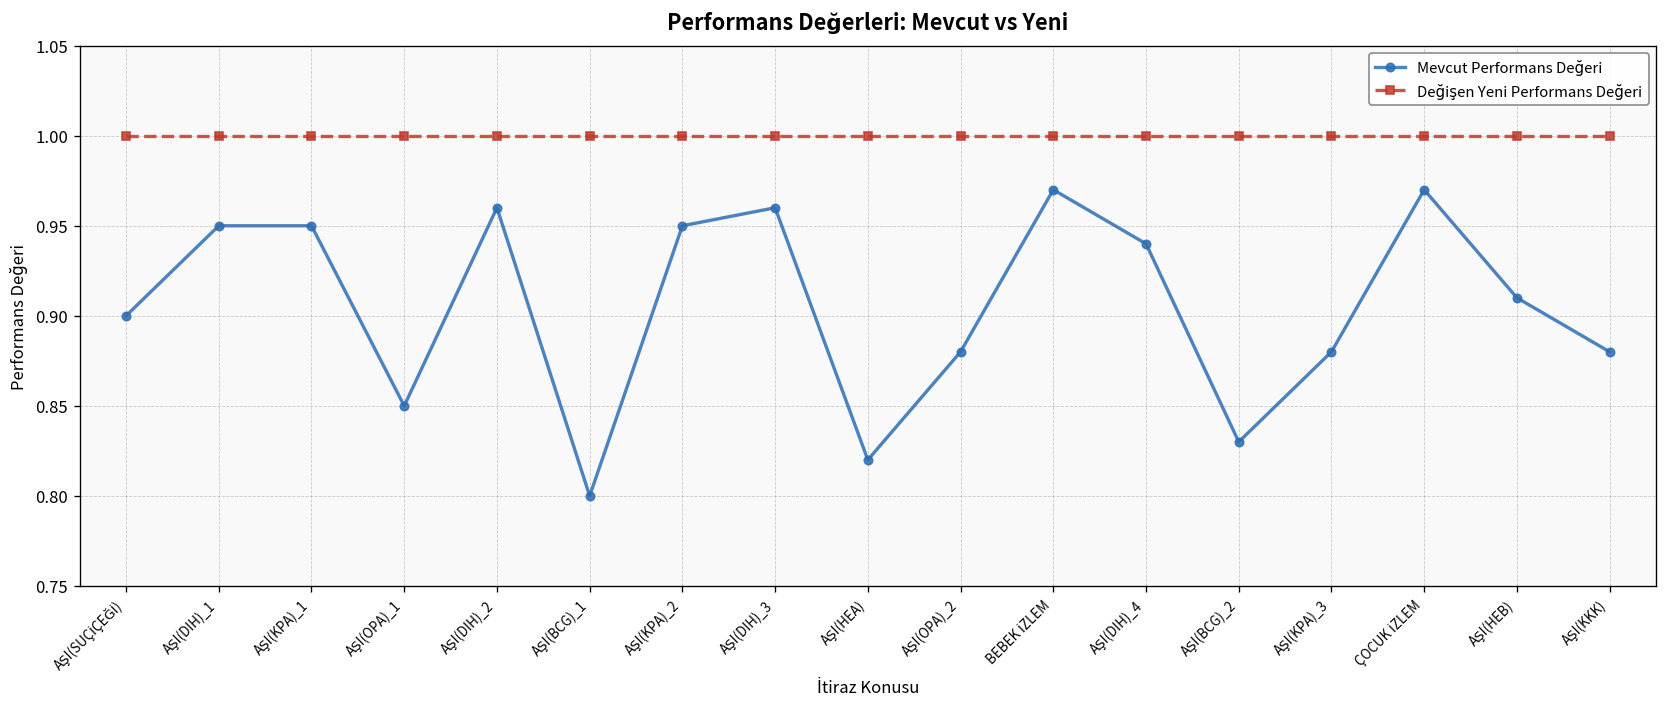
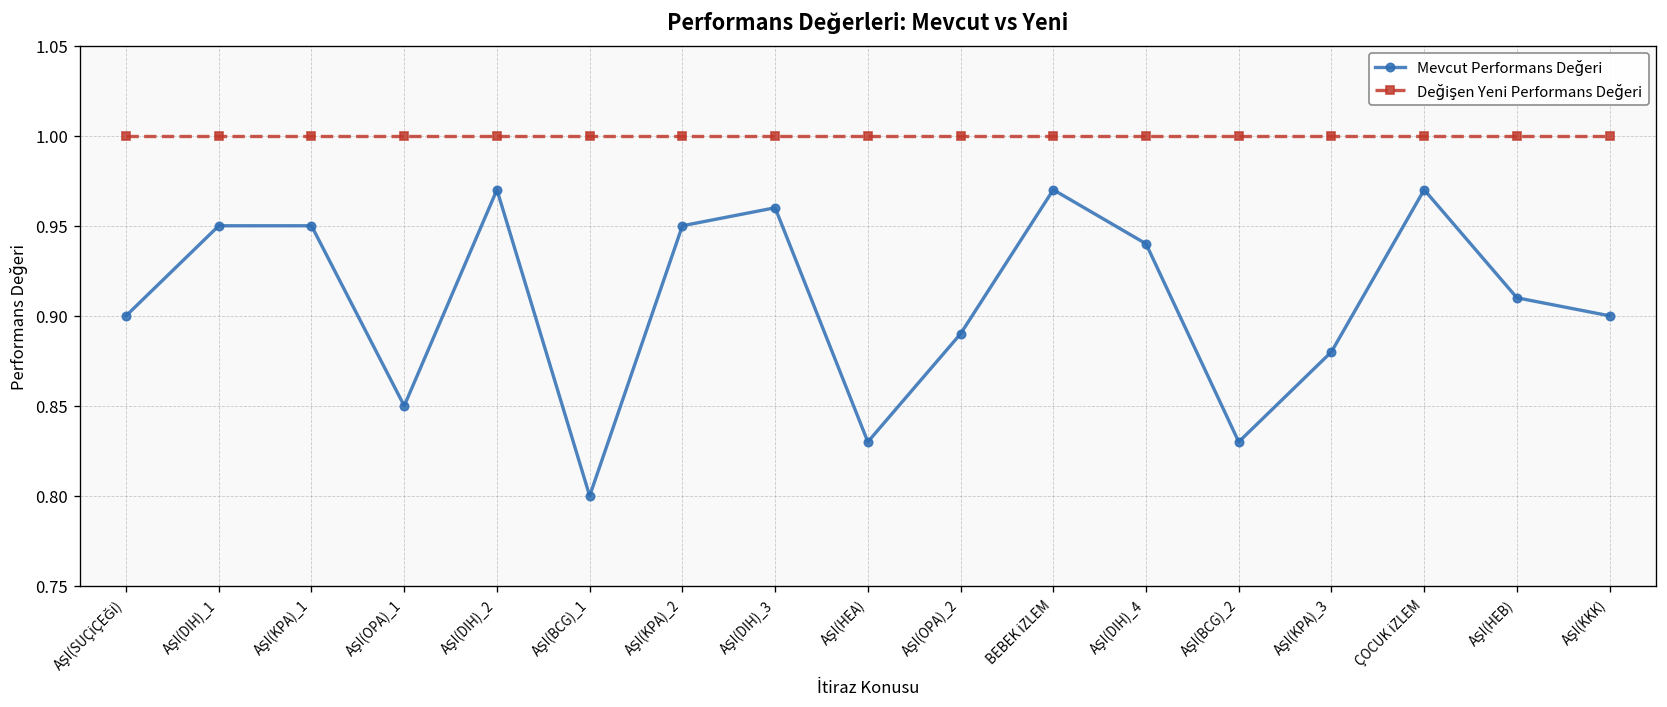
Mevcut Performans Değeri, AŞI(DIH)_2: 0.96 -> 0.97
Mevcut Performans Değeri, AŞI(HEA): 0.82 -> 0.83
Mevcut Performans Değeri, AŞI(OPA)_2: 0.88 -> 0.89
Mevcut Performans Değeri, AŞI(KKK): 0.88 -> 0.90
